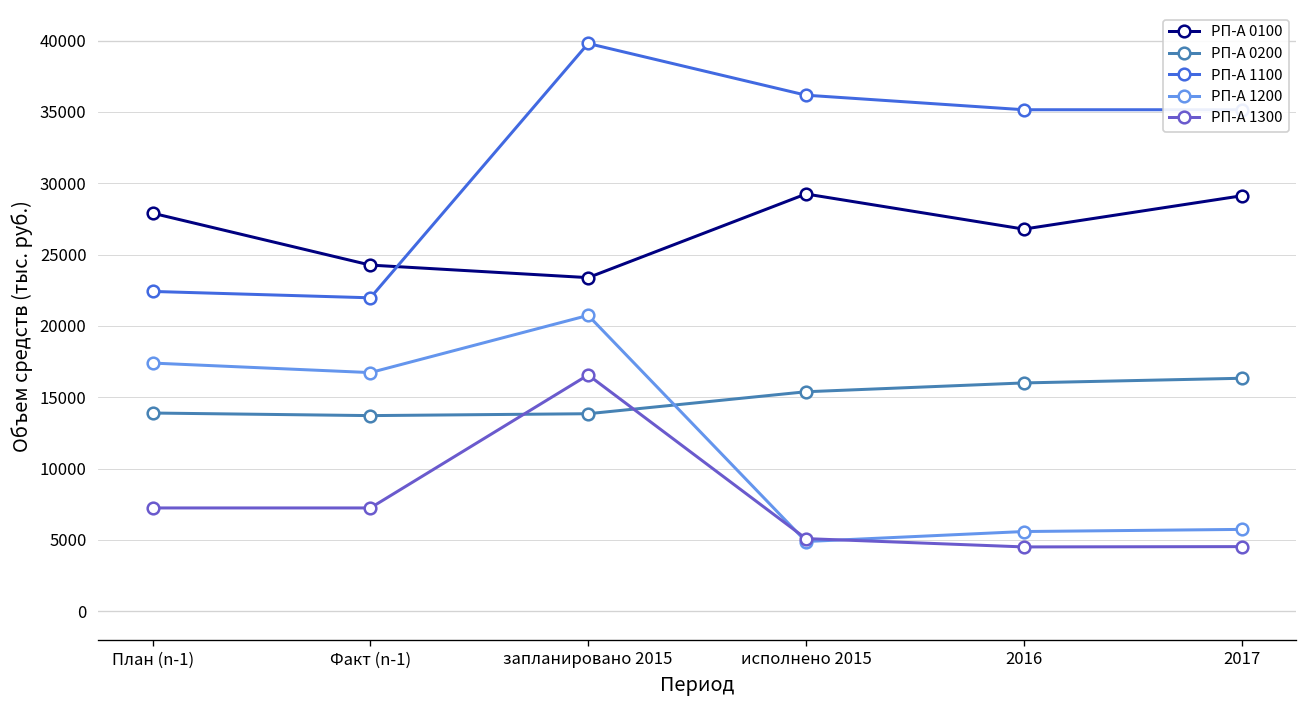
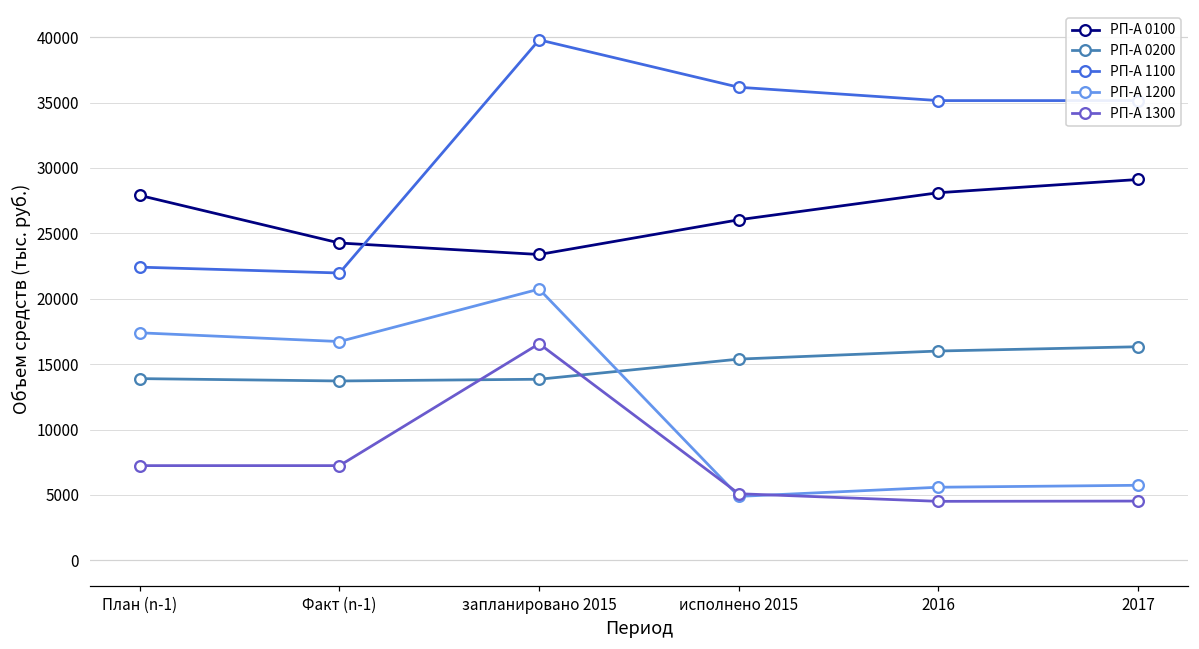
РП-А 0100, исполнено 2015: 29200 -> 26000
РП-А 0100, 2016: 26800 -> 28100
